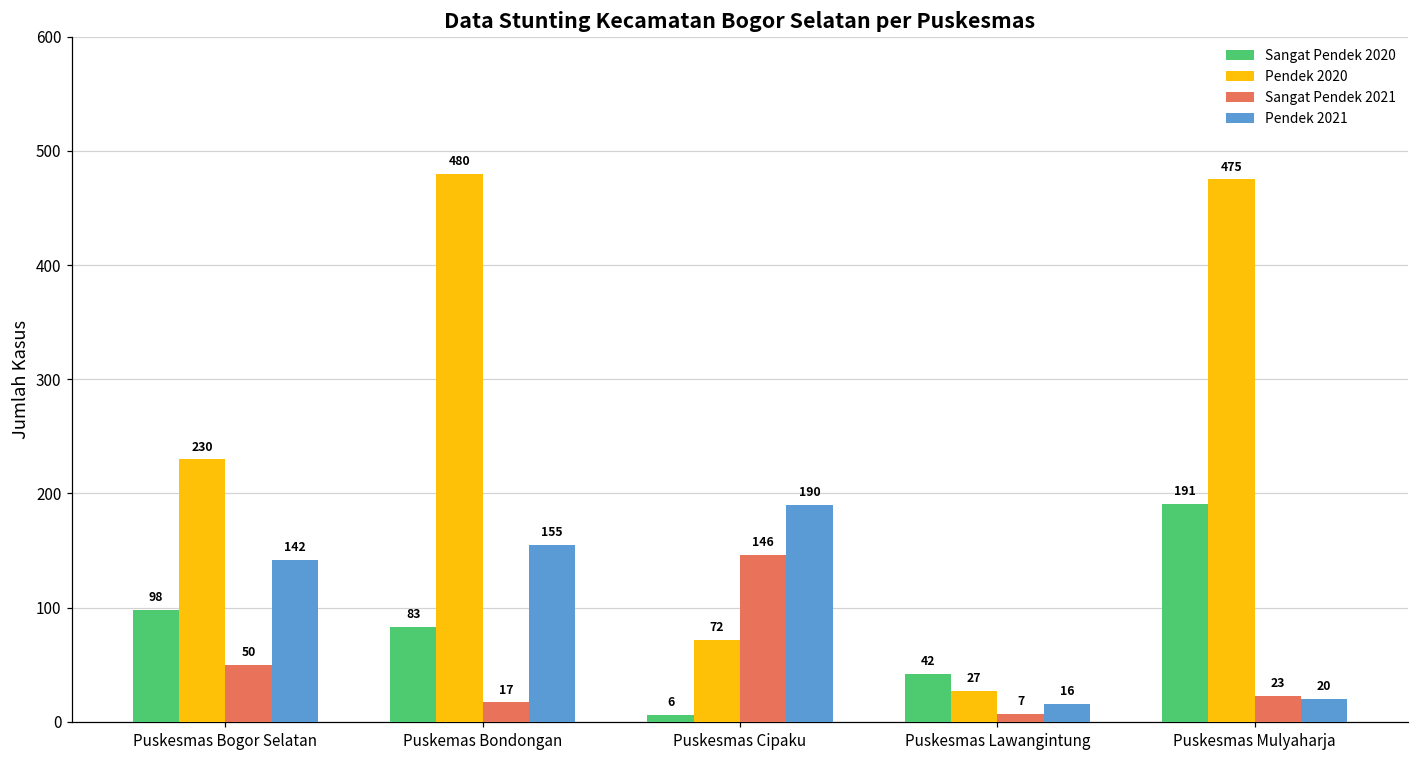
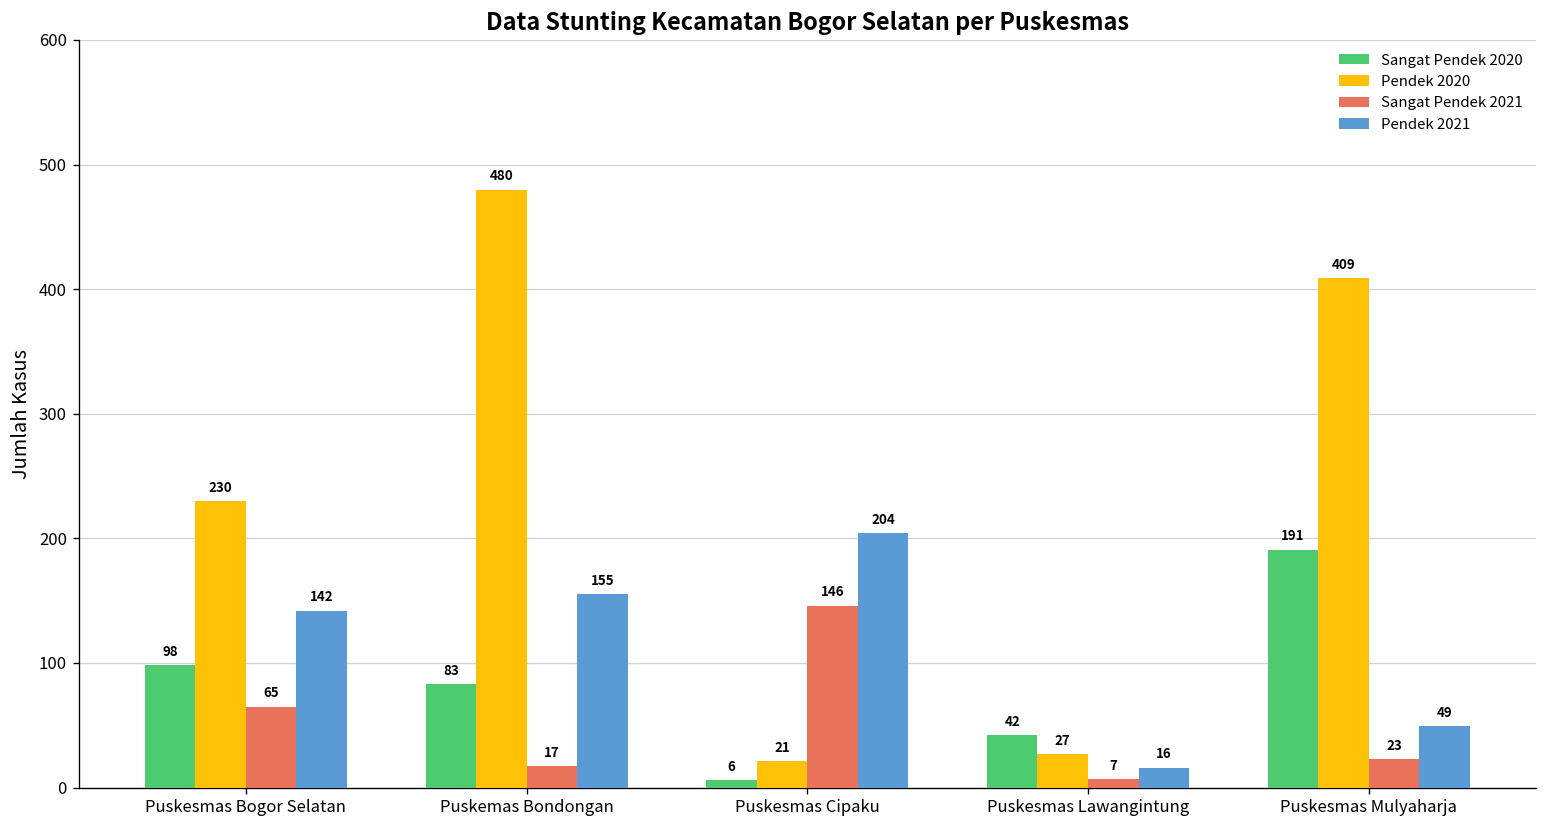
Sangat Pendek 2021, Puskesmas Bogor Selatan: 50 -> 65
Pendek 2020, Puskesmas Cipaku: 72 -> 21
Pendek 2021, Puskesmas Cipaku: 190 -> 204
Pendek 2020, Puskesmas Mulyaharja: 475 -> 409
Pendek 2021, Puskesmas Mulyaharja: 20 -> 49
